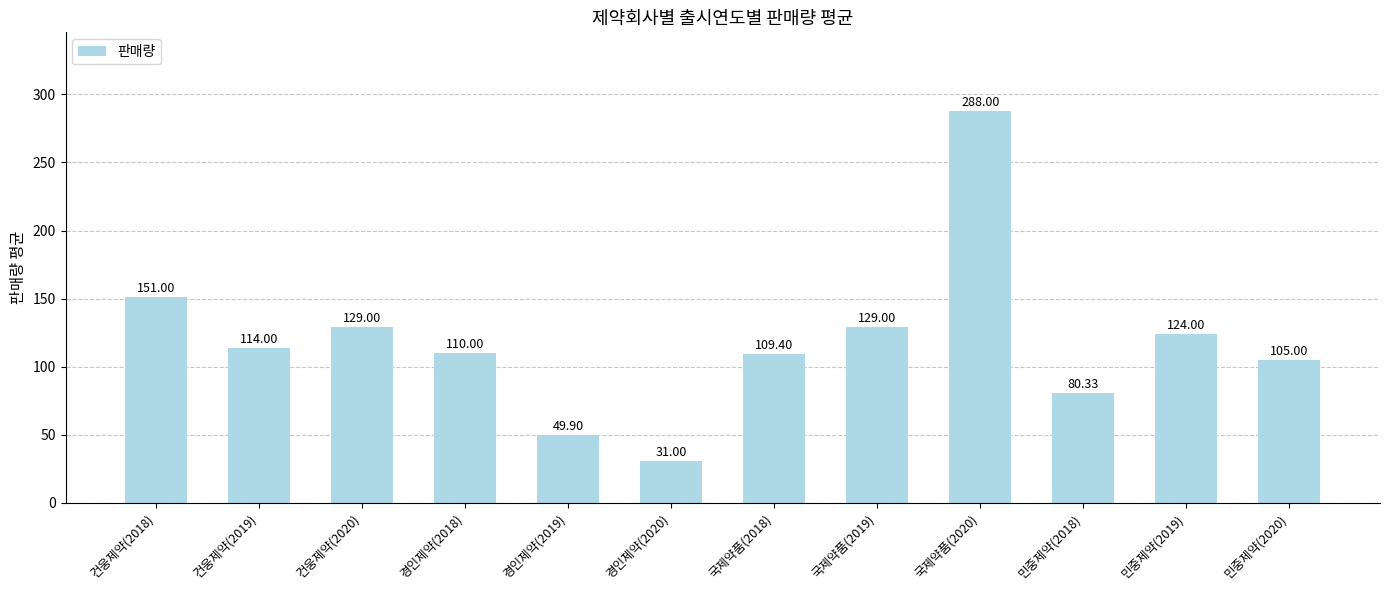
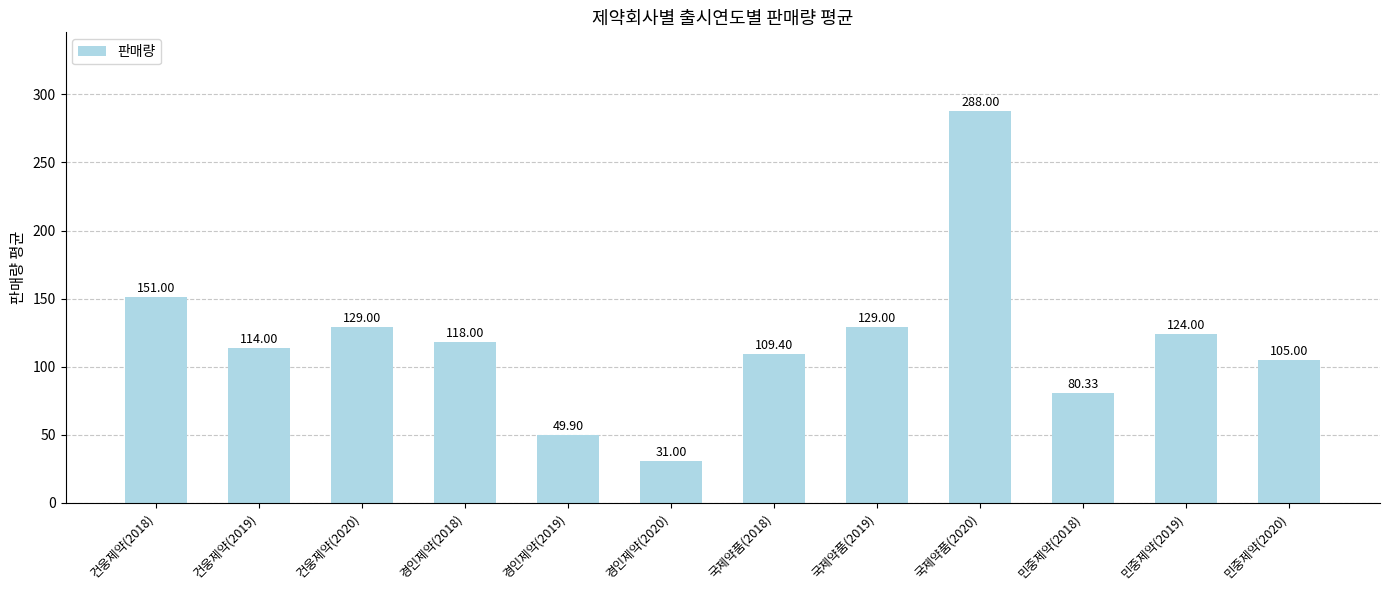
경인제약(2018): 110.00 -> 118.00
